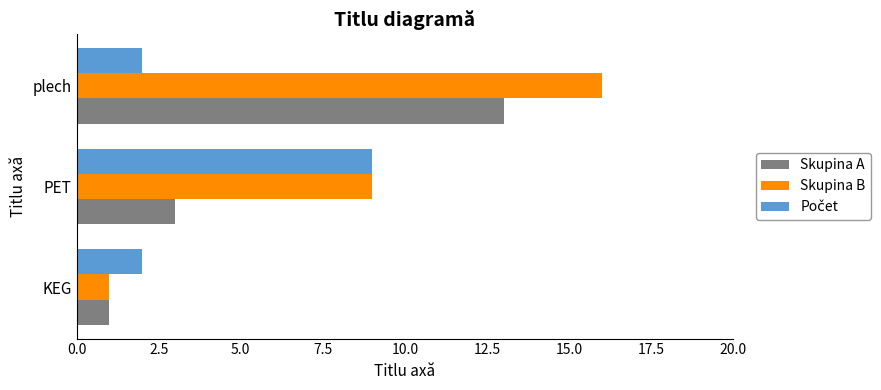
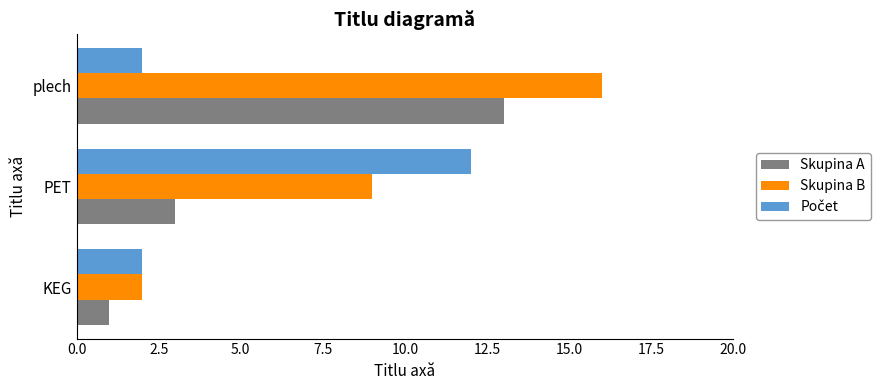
Počet, PET: 9 -> 12
Skupina B, KEG: 1 -> 2
